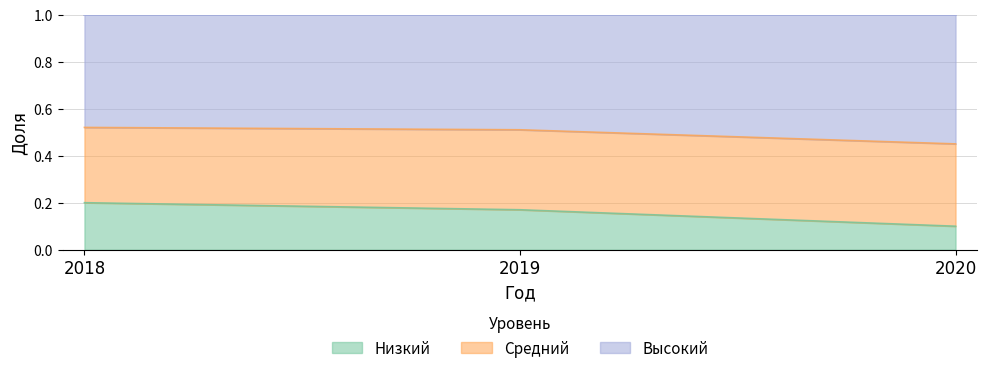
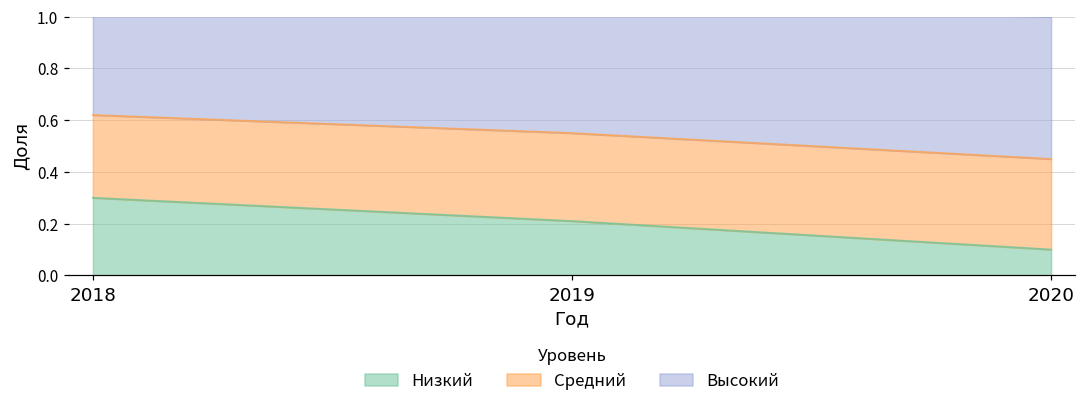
Низкий, 2018: 0.2 -> 0.3
Низкий, 2019: 0.17 -> 0.21
